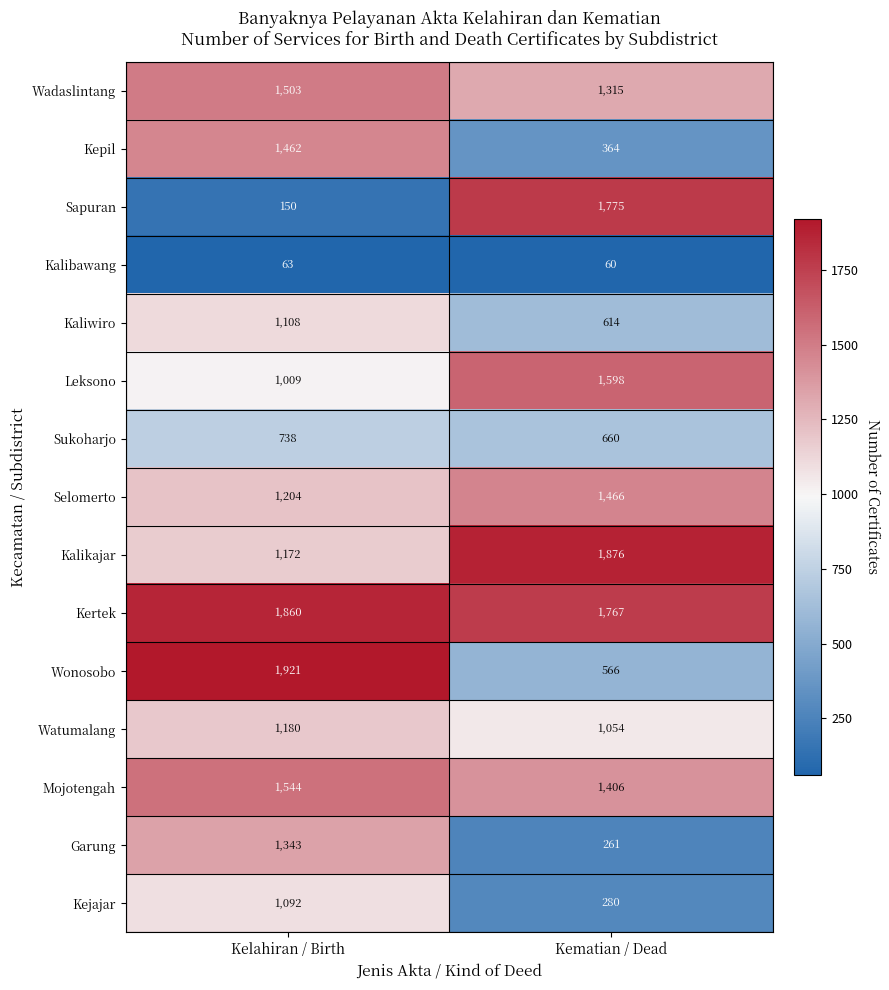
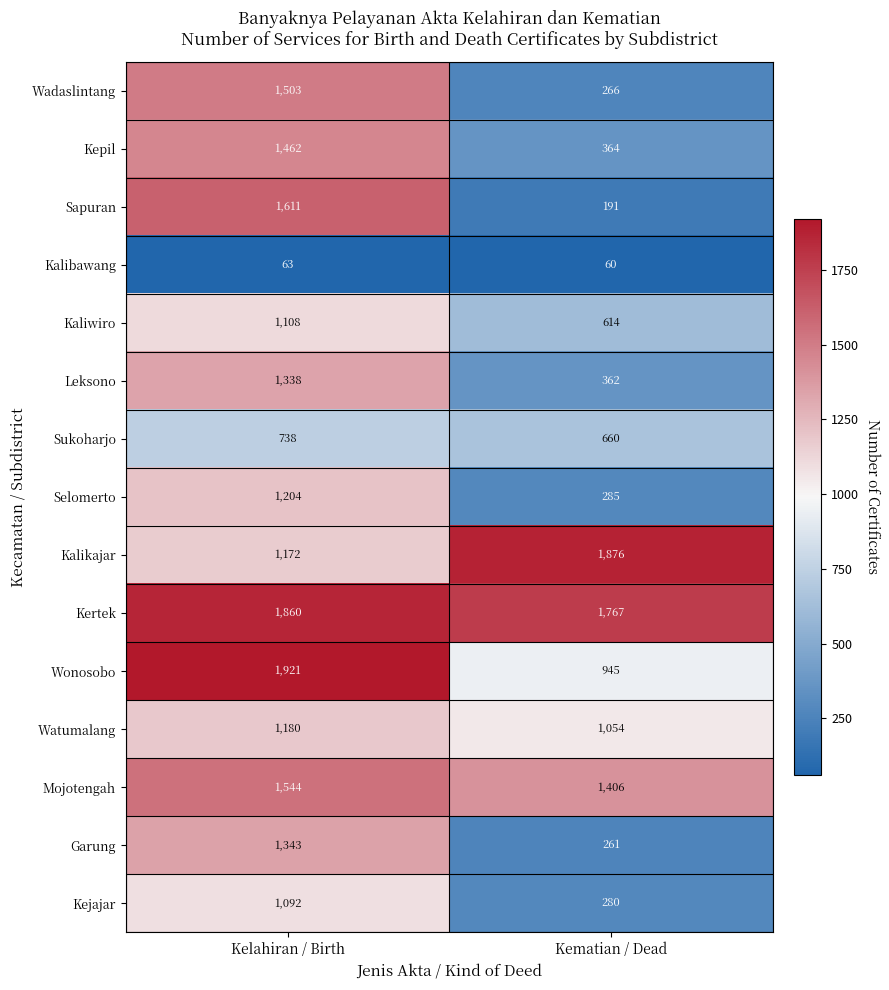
Wadaslintang, Kematian / Dead: 1,315 -> 266
Sapuran, Kelahiran / Birth: 150 -> 1,611
Sapuran, Kematian / Dead: 1,775 -> 191
Leksono, Kelahiran / Birth: 1,009 -> 1,338
Leksono, Kematian / Dead: 1,598 -> 362
Selomerto, Kematian / Dead: 1,466 -> 285
Wonosobo, Kematian / Dead: 566 -> 945
